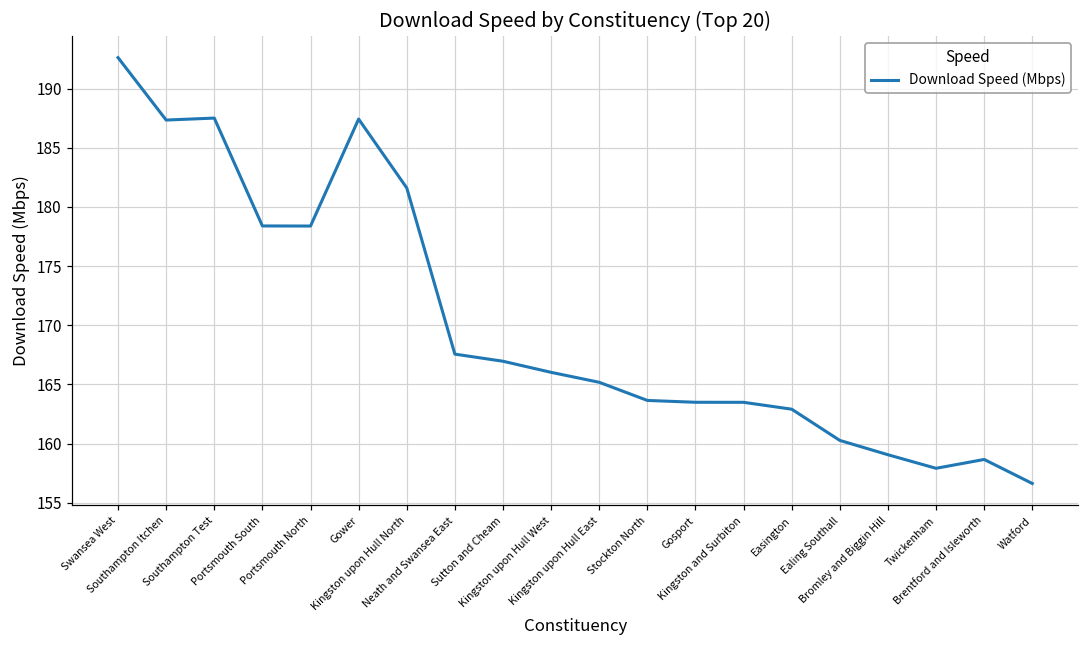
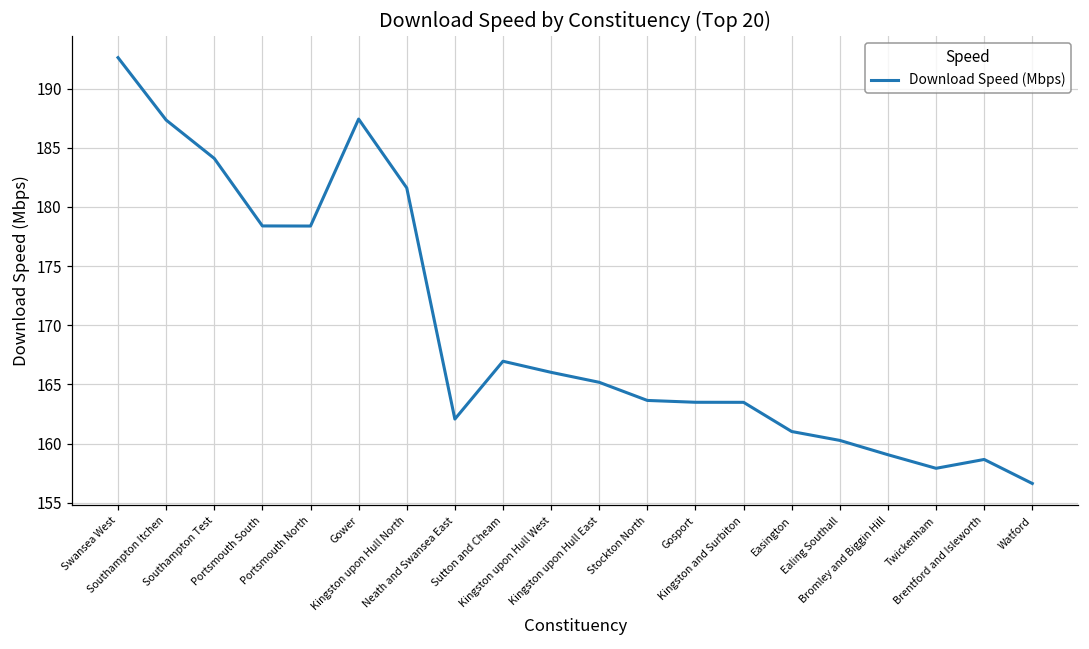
Southampton Test: 187.5 -> 184.1
Neath and Swansea East: 167.6 -> 162.1
Easington: 162.9 -> 161.0
